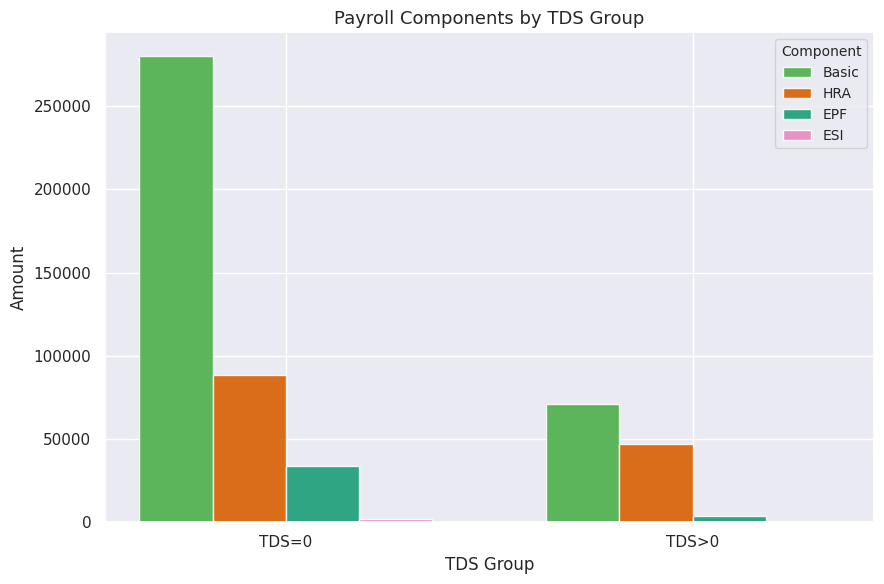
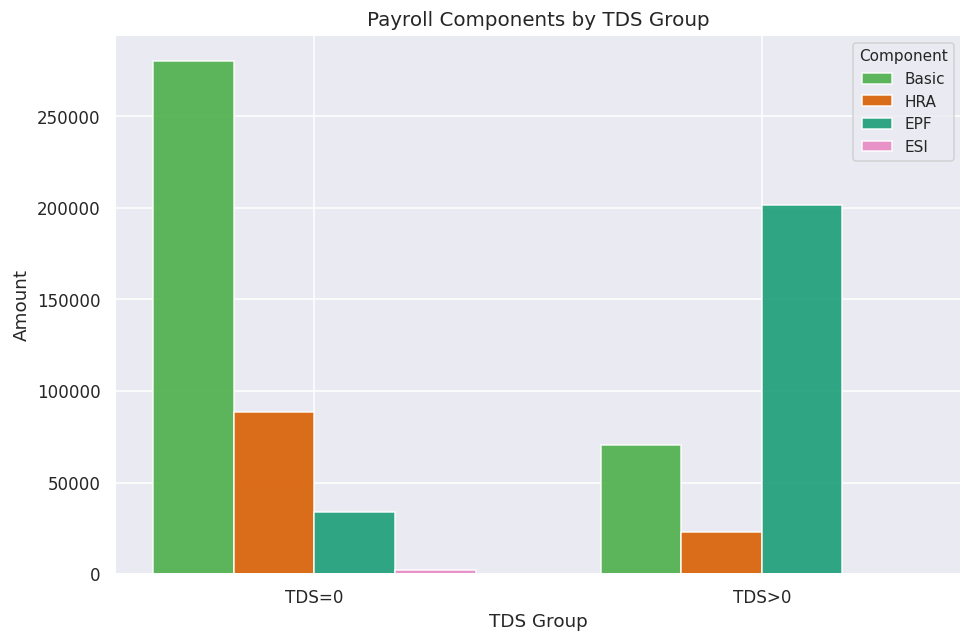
HRA, TDS>0: 47000 -> 23000
EPF, TDS>0: 4000 -> 202000
